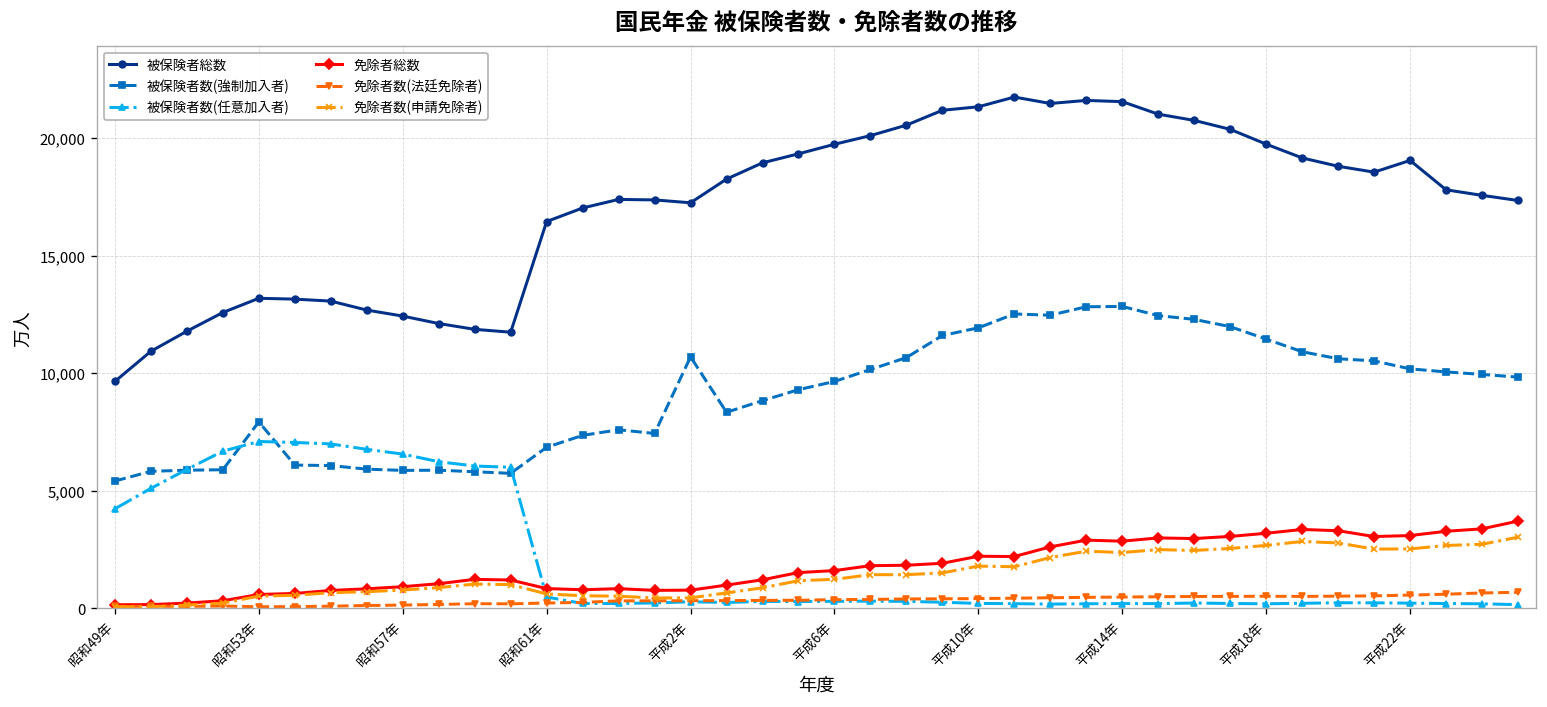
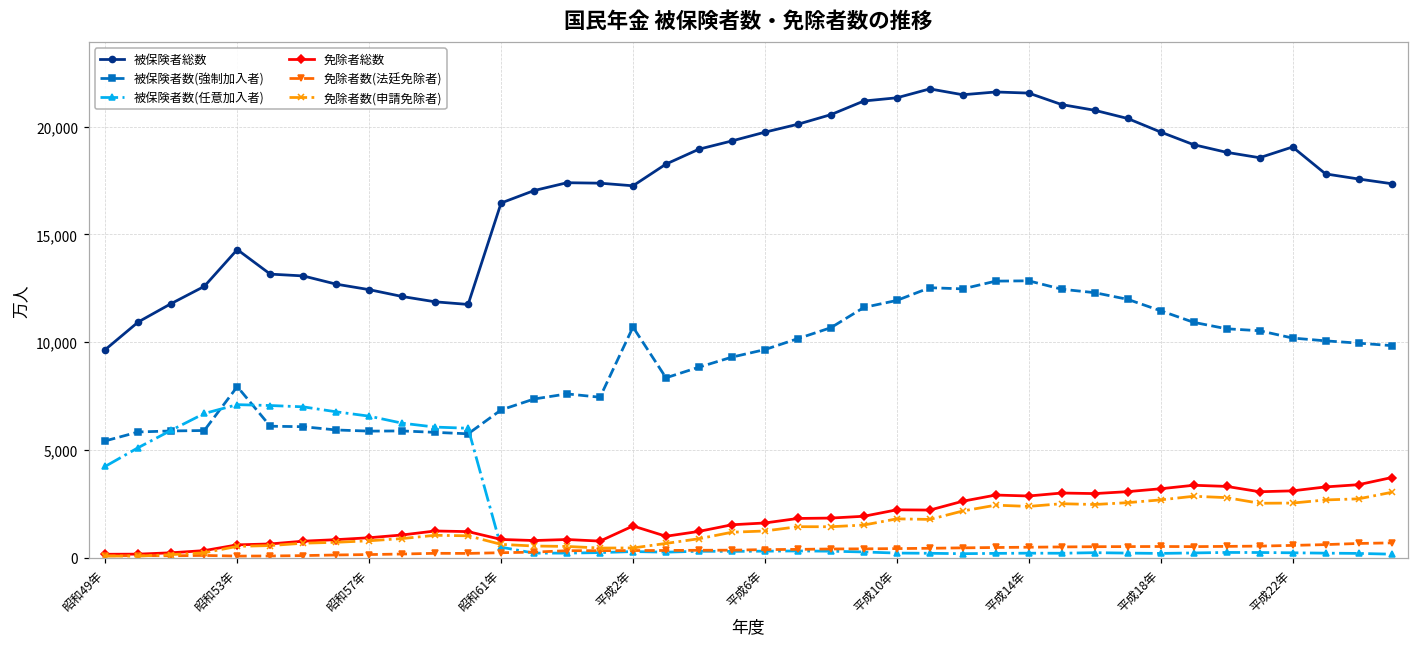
被保険者総数, 昭和53年: 13,200 -> 14,300
免除者総数, 平成2年: 800 -> 1,500
